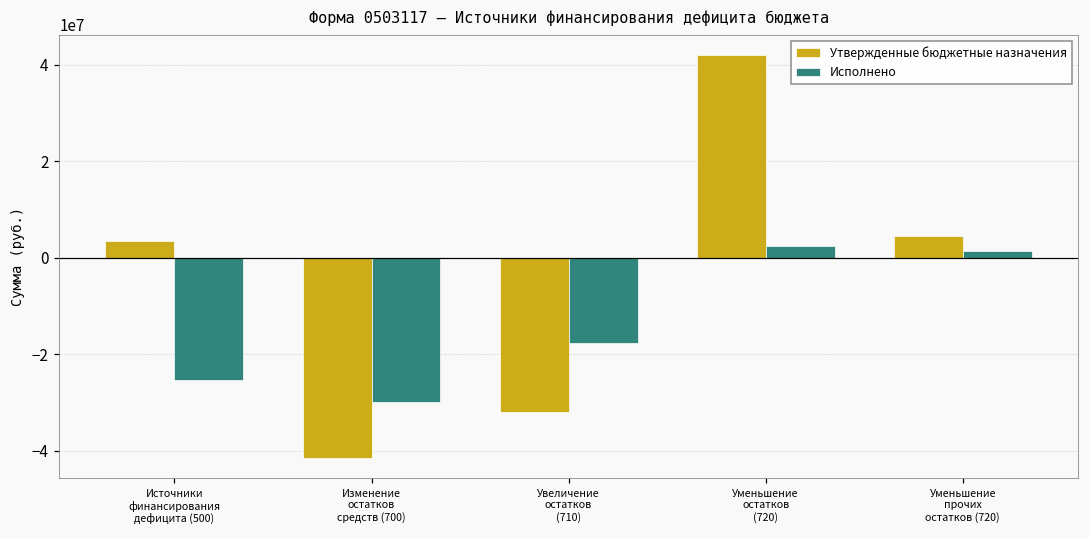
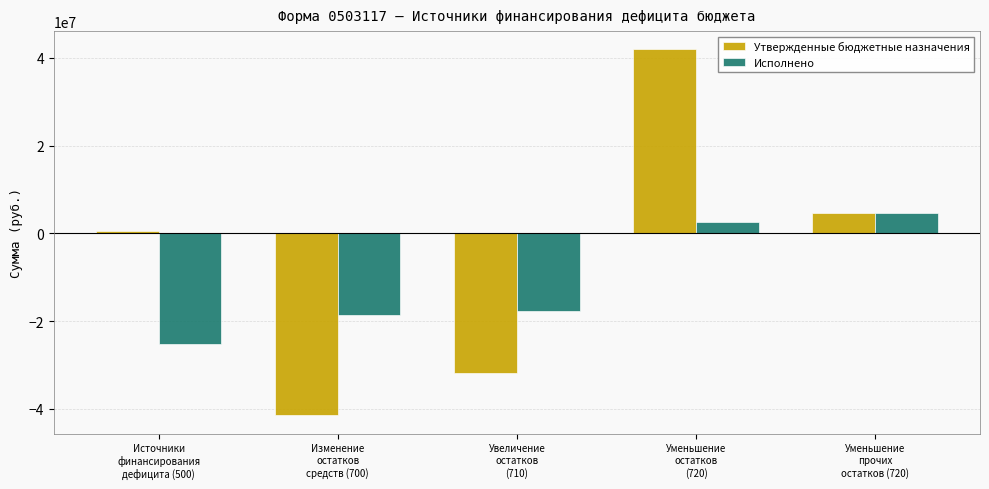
Утвержденные бюджетные назначения, Источники финансирования дефицита (500): 3000000 -> 0
Исполнено, Изменение остатков средств (700): -30000000 -> -19000000
Исполнено, Уменьшение прочих остатков (720): 1000000 -> 5000000
